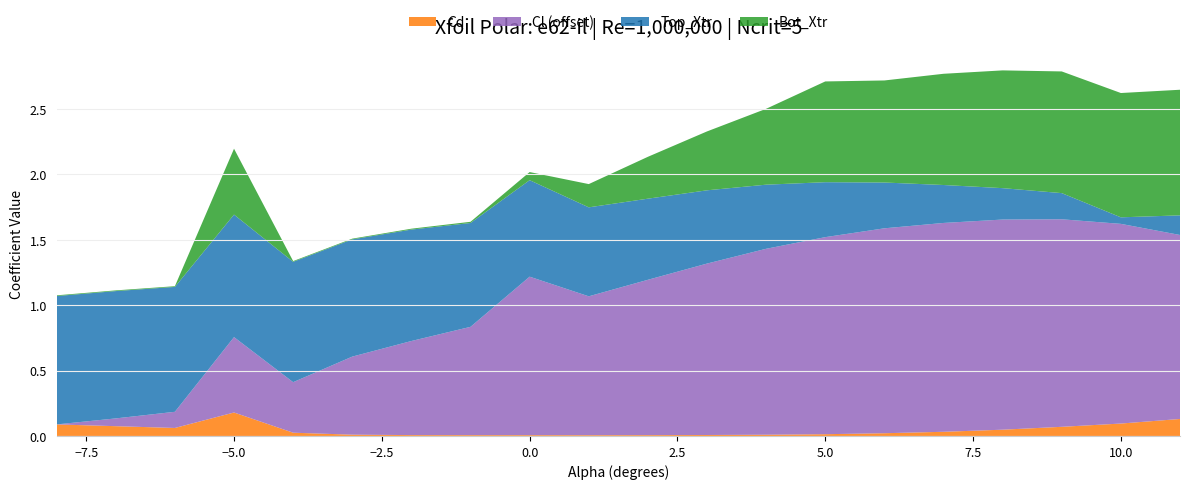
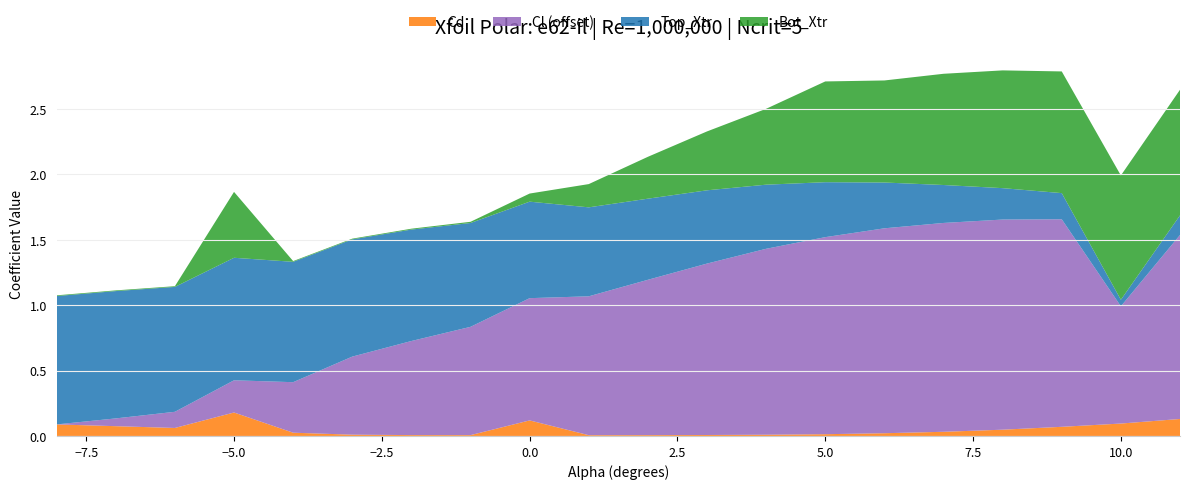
Cl (offset), −5.0: 0.58 -> 0.25
Cd, 0.0: 0.01 -> 0.12
Cl (offset), 0.0: 1.21 -> 0.93
Cl (offset), 10.0: 1.53 -> 0.90
